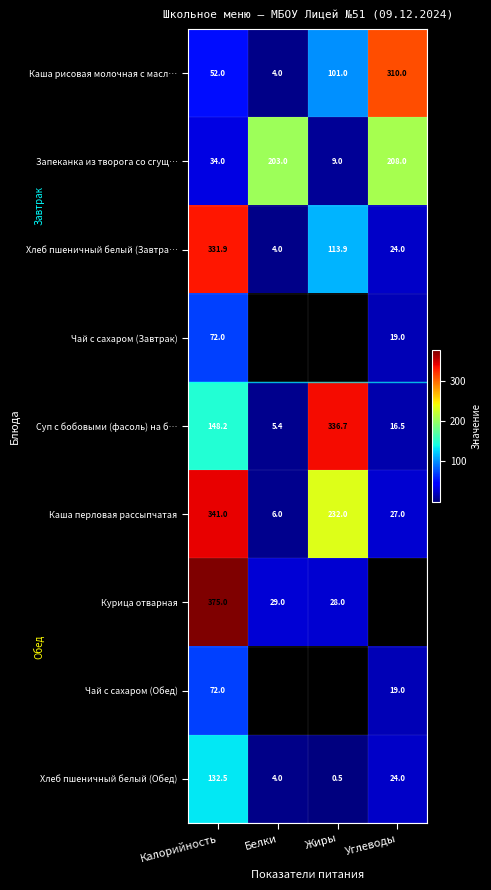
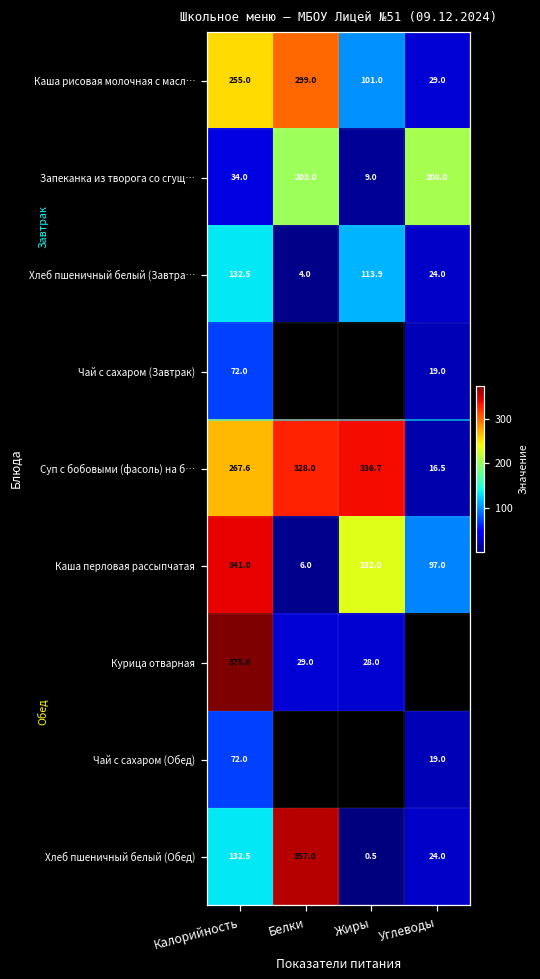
Каша рисовая молочная с масл…, Калорийность: 52.0 -> 255.0
Каша рисовая молочная с масл…, Белки: 4.0 -> 299.0
Каша рисовая молочная с масл…, Углеводы: 310.0 -> 29.0
Хлеб пшеничный белый (Завтра…, Калорийность: 331.9 -> 132.5
Суп с бобовыми (фасоль) на б…, Калорийность: 148.2 -> 267.6
Суп с бобовыми (фасоль) на б…, Белки: 5.4 -> 328.0
Каша перловая рассыпчатая, Углеводы: 27.0 -> 97.0
Хлеб пшеничный белый (Обед), Белки: 4.0 -> 357.0
